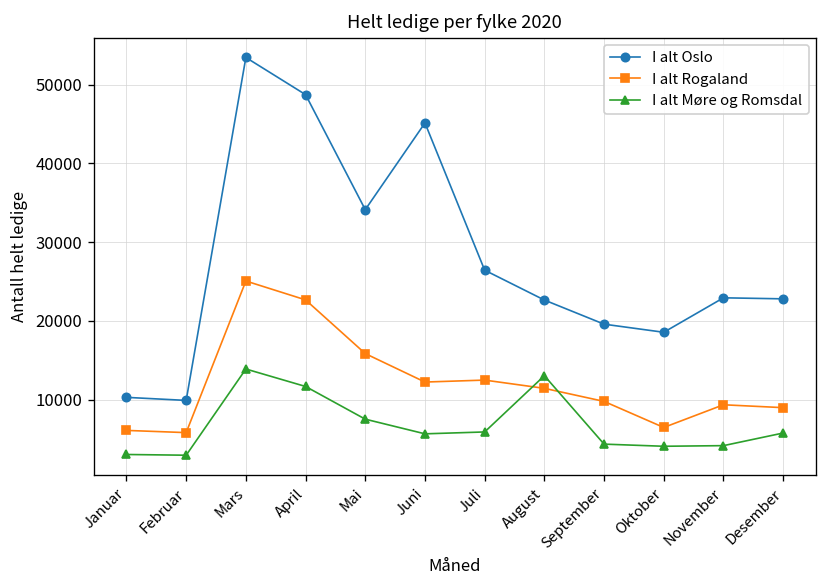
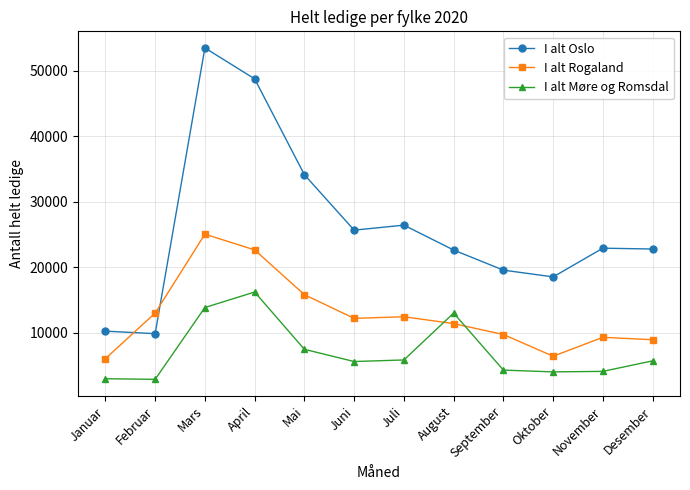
I alt Rogaland, Februar: 6000 -> 13000
I alt Møre og Romsdal, April: 12000 -> 16000
I alt Oslo, Juni: 45000 -> 26000
